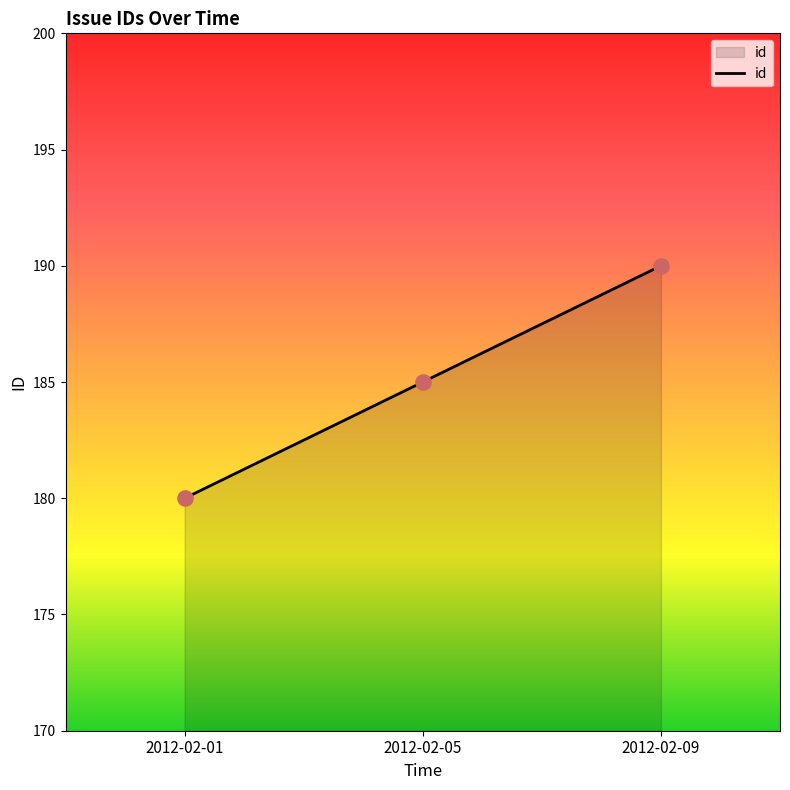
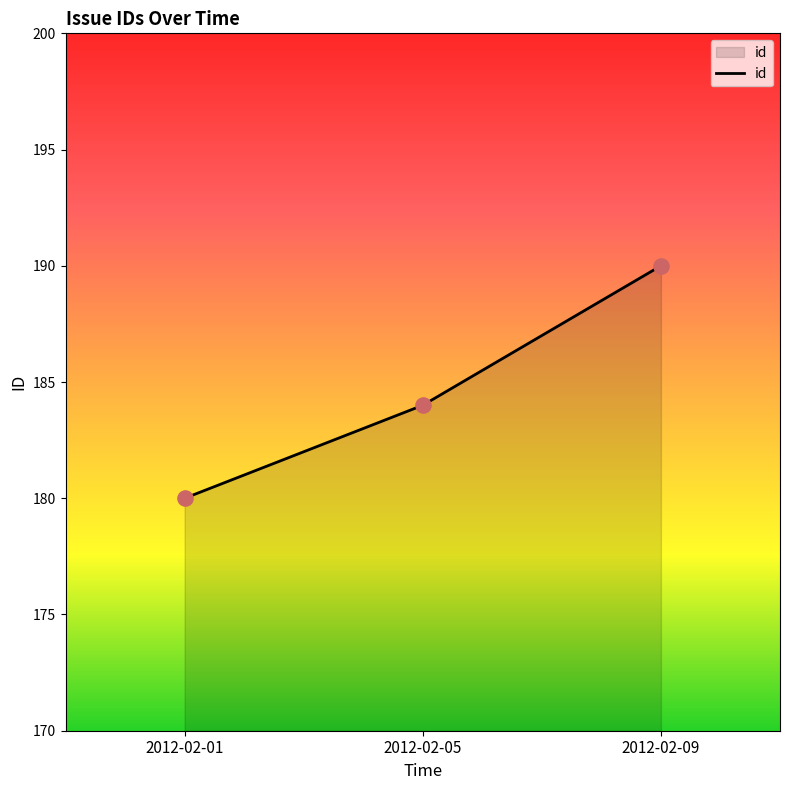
2012-02-05: 185 -> 184
